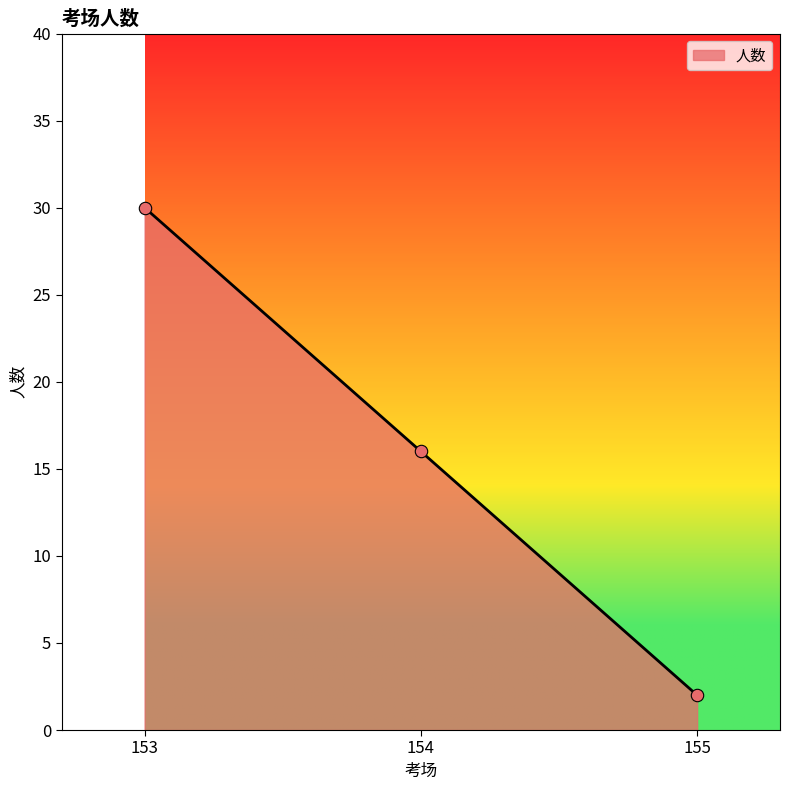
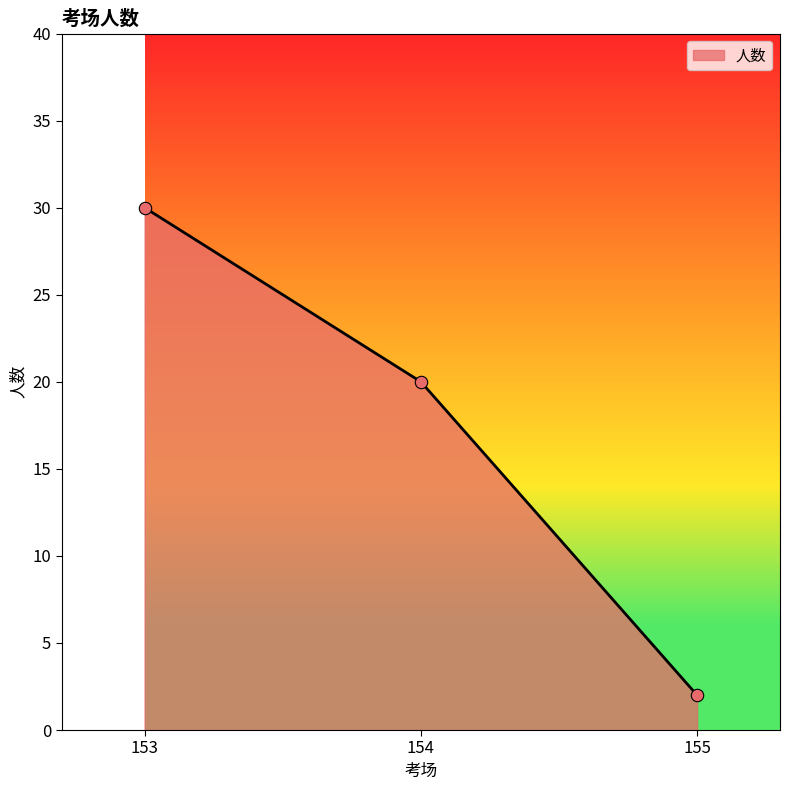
154: 16 -> 20
